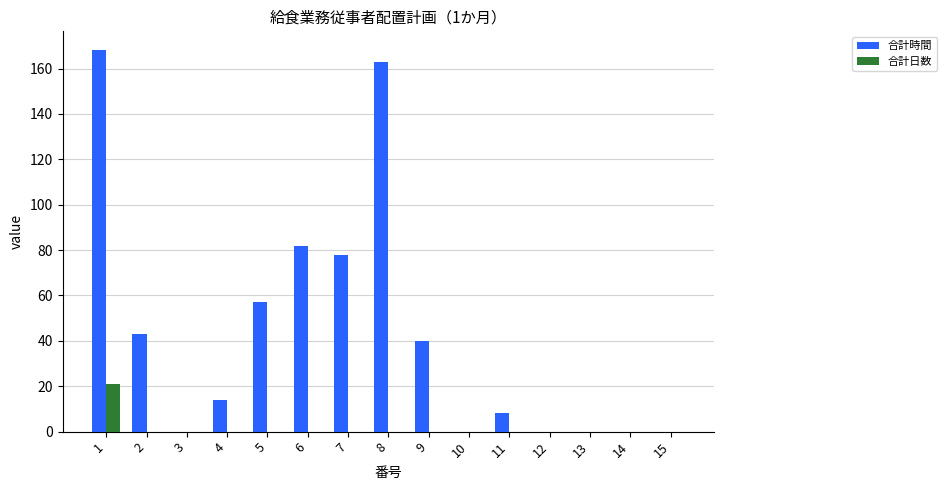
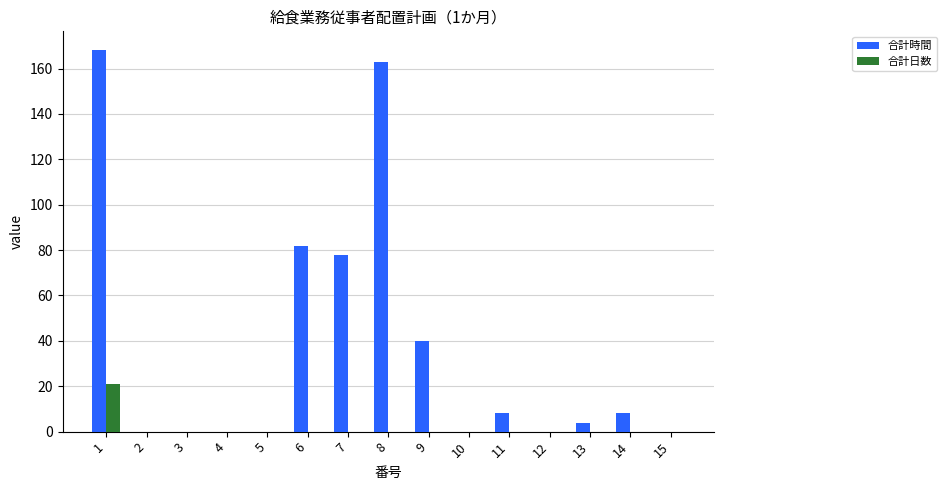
合計時間, 2: 43 -> 0
合計時間, 4: 14 -> 0
合計時間, 5: 57 -> 0
合計時間, 13: 0 -> 4
合計時間, 14: 0 -> 8
